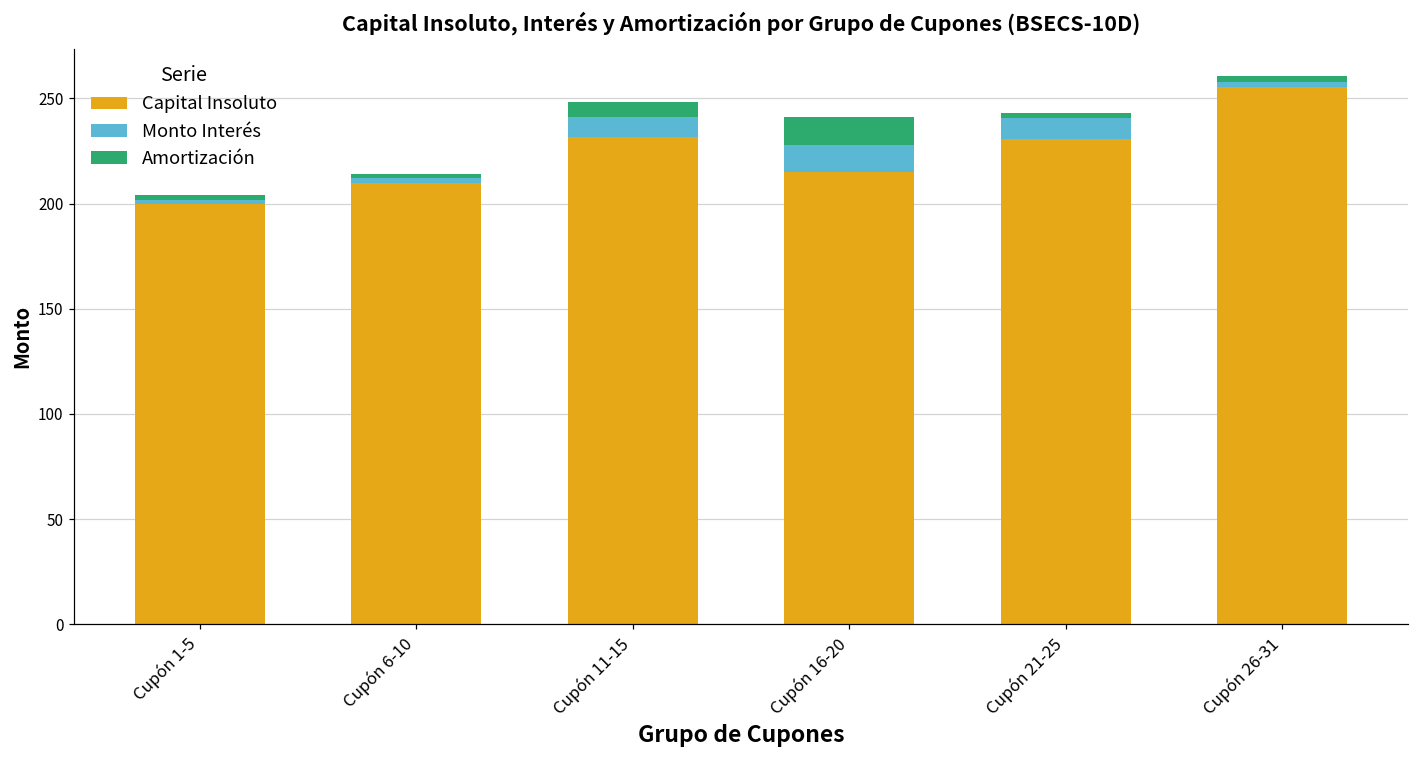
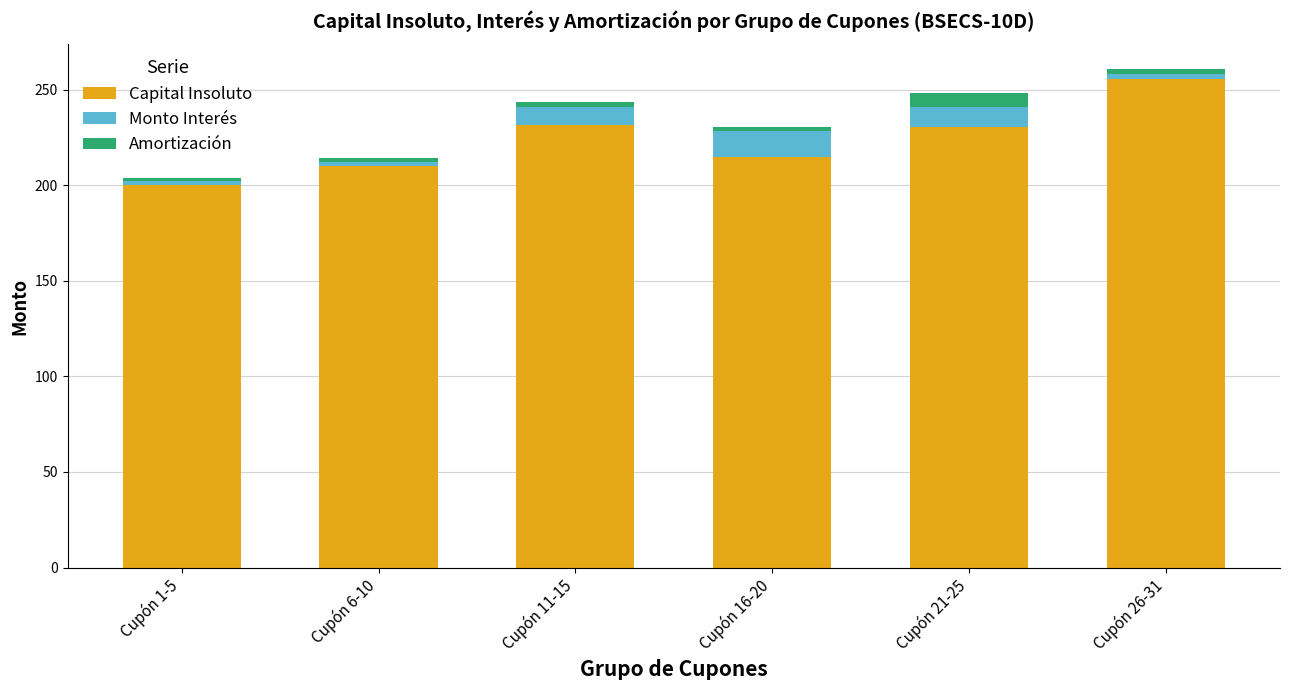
Amortización, Cupón 11-15: 7 -> 2
Amortización, Cupón 16-20: 13 -> 2
Amortización, Cupón 21-25: 2 -> 7
